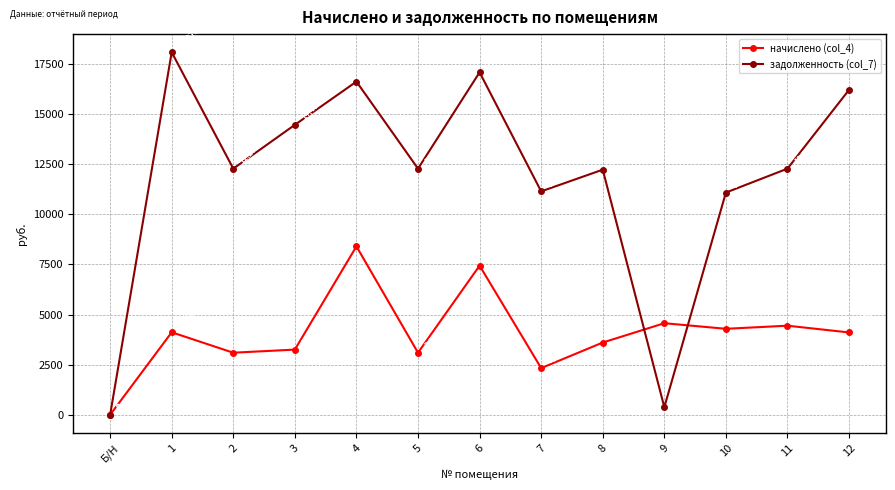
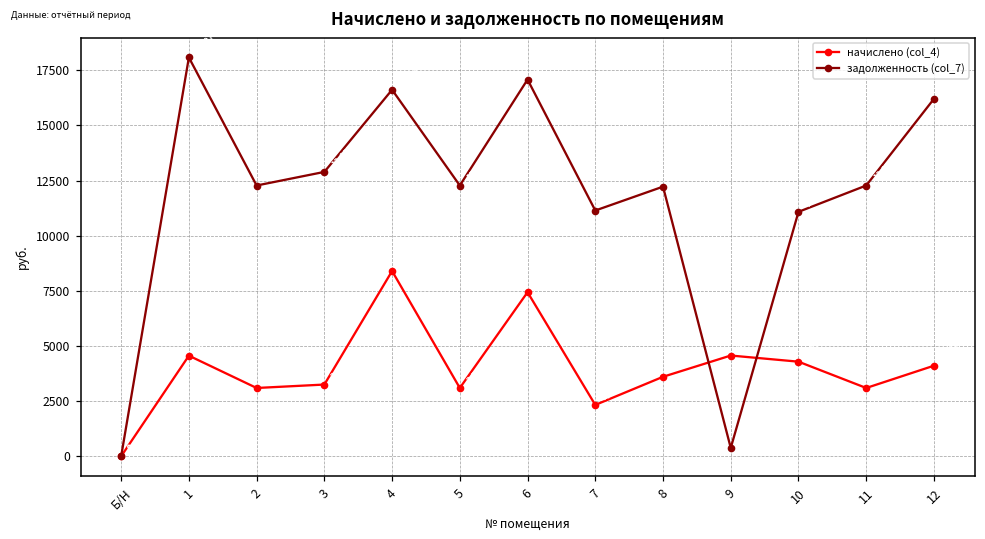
начислено (col_4), 1: 4100 -> 4600
задолженность (col_7), 3: 14500 -> 12900
начислено (col_4), 11: 4400 -> 3100
